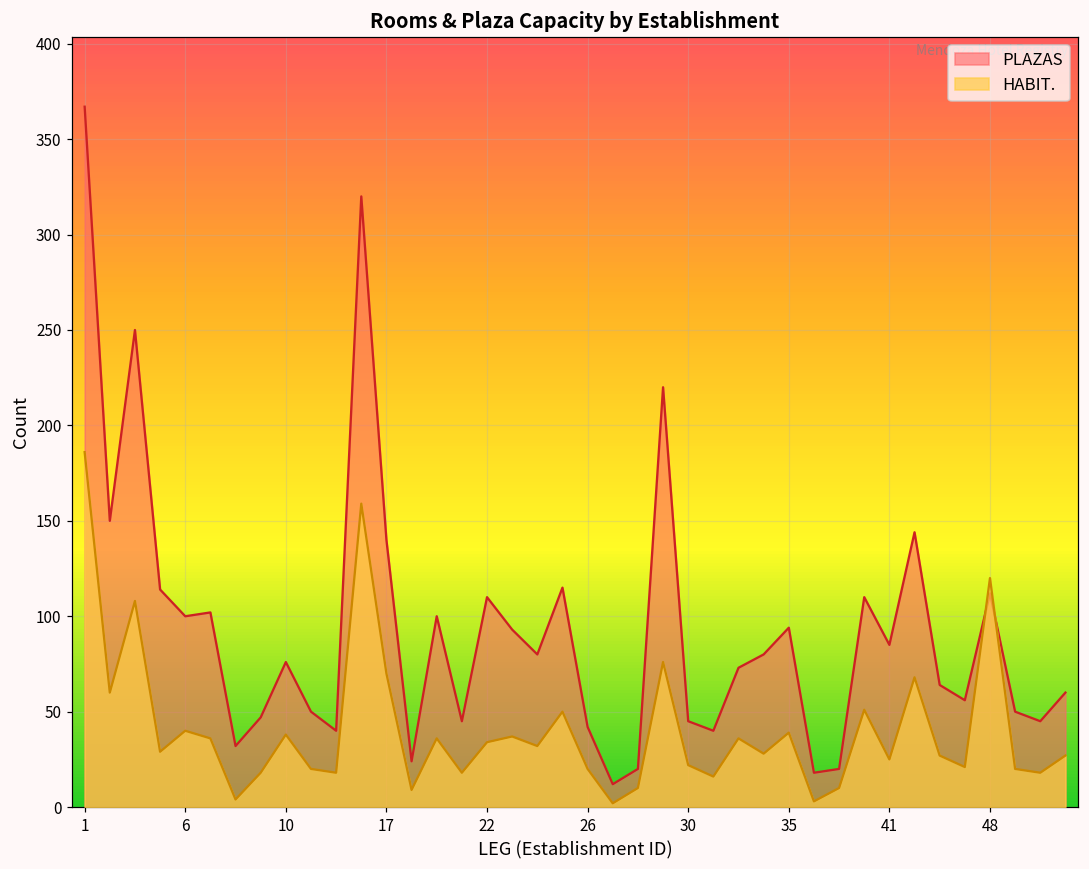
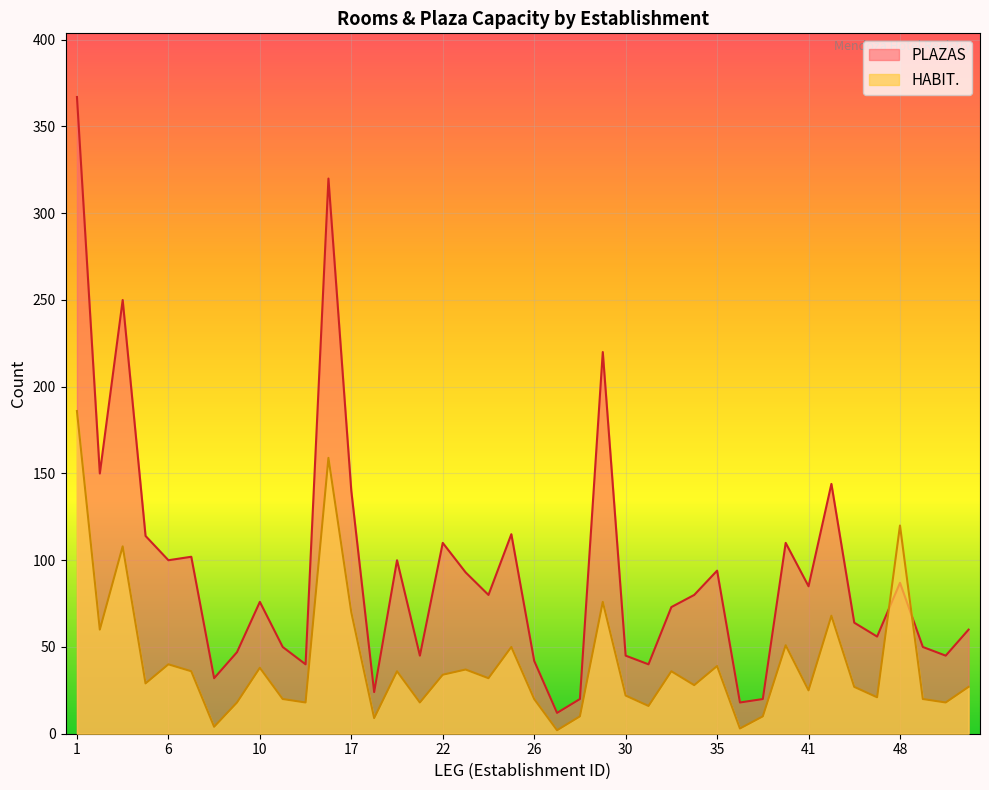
PLAZAS, 48: 112 -> 87
